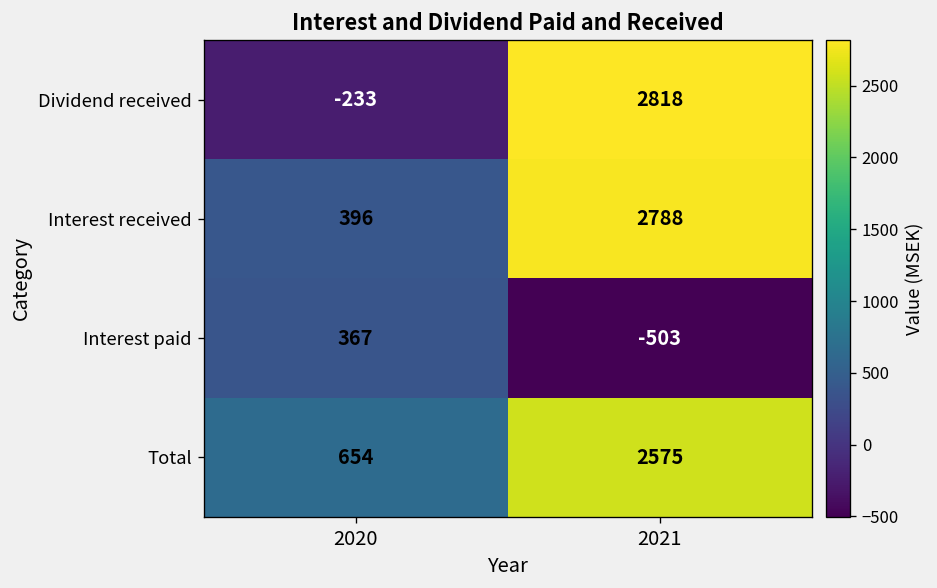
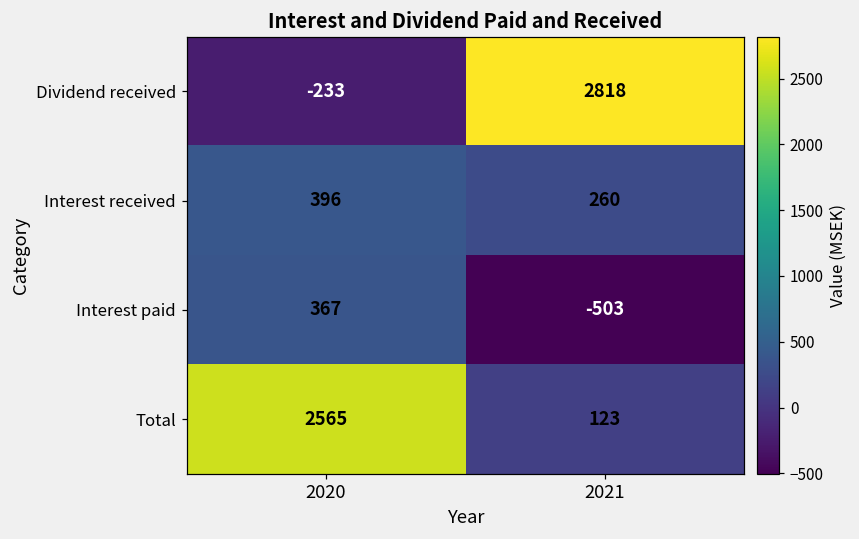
Interest received, 2021: 2788 -> 260
Total, 2020: 654 -> 2565
Total, 2021: 2575 -> 123
